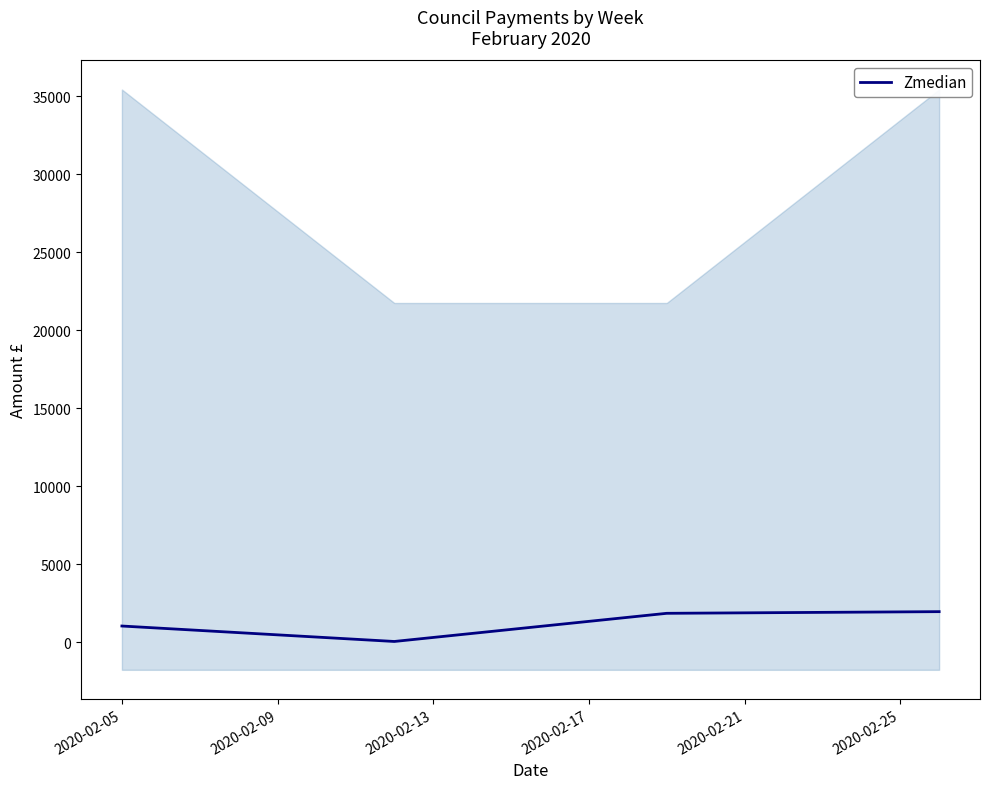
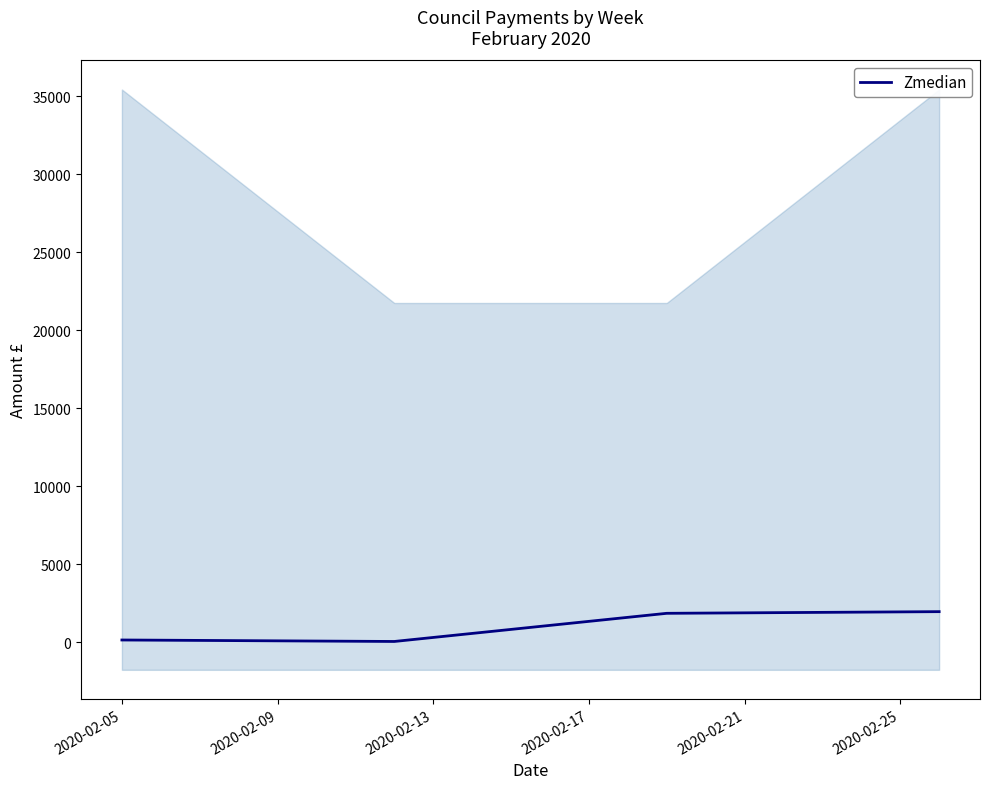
Zmedian, 2020-02-05: 1000 -> 100
